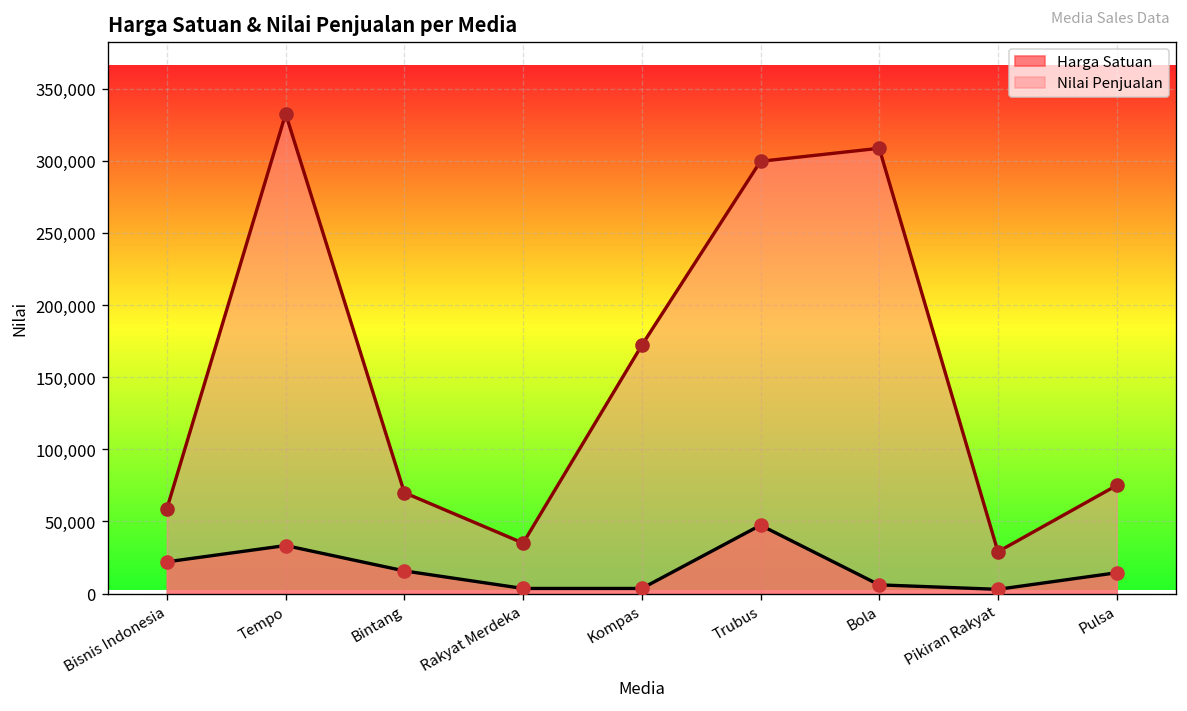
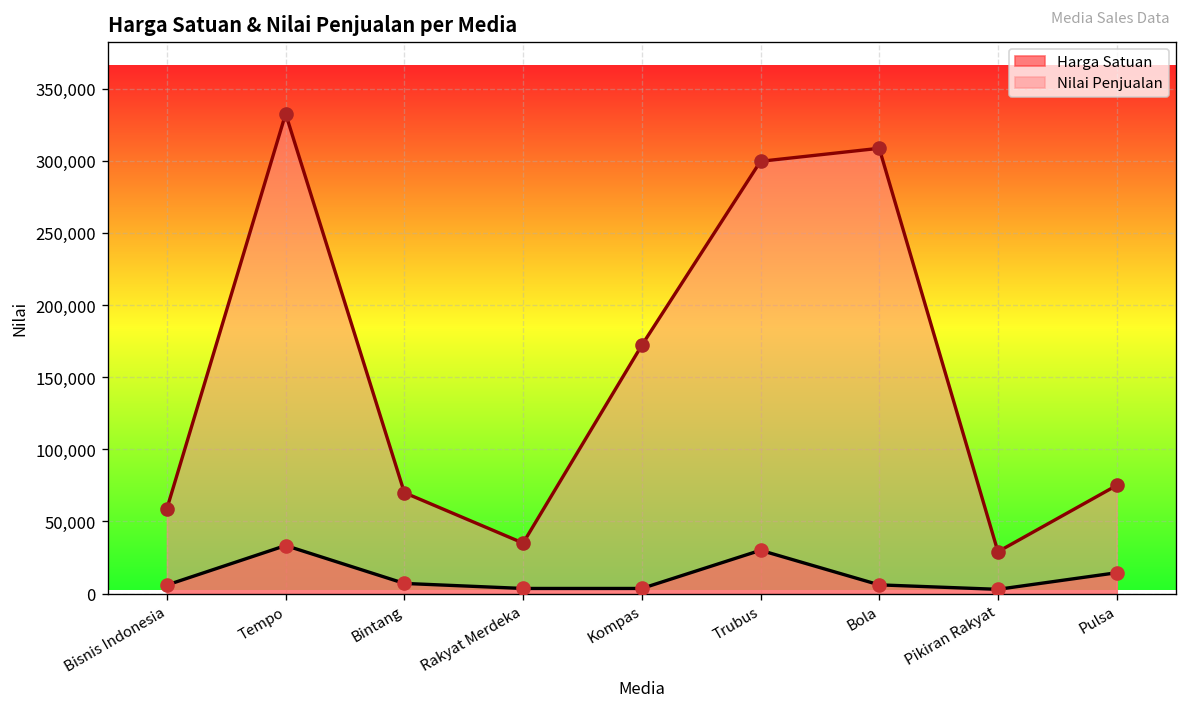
Harga Satuan, Bisnis Indonesia: 22,000 -> 6,000
Harga Satuan, Bintang: 16,000 -> 7,000
Harga Satuan, Trubus: 47,000 -> 30,000
